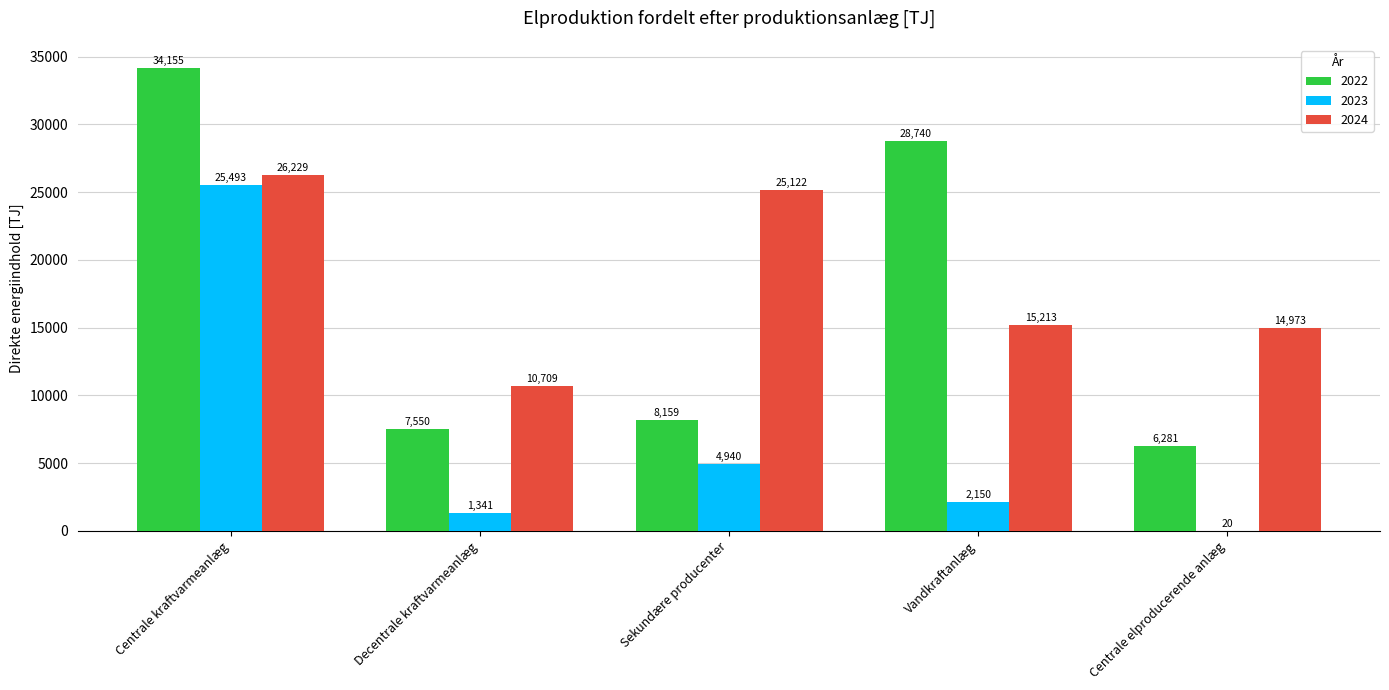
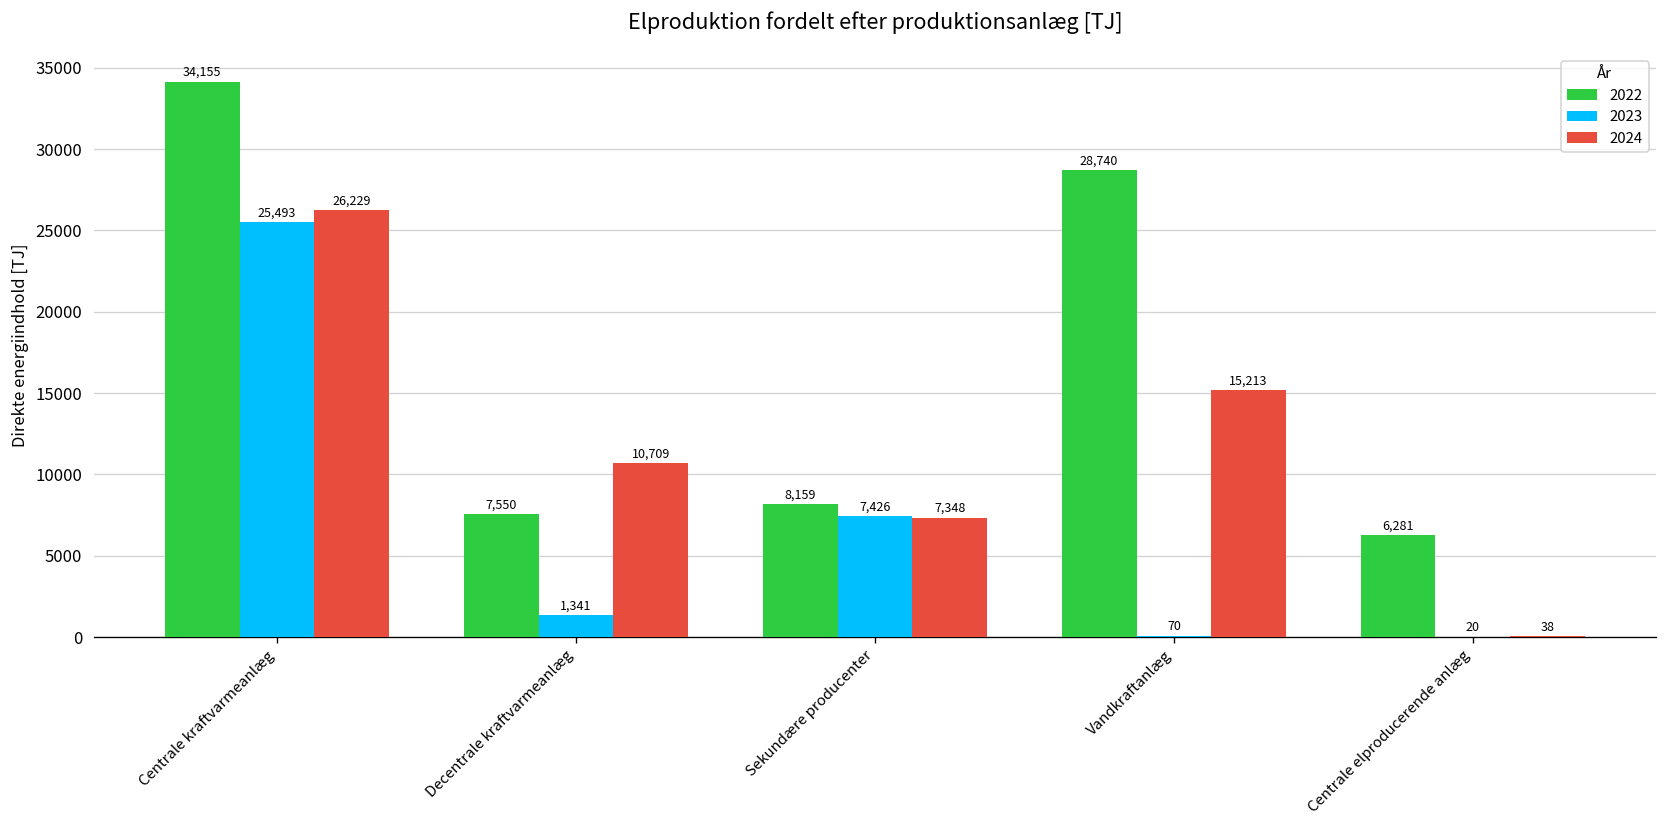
2023, Sekundære producenter: 4,940 -> 7,426
2024, Sekundære producenter: 25,122 -> 7,348
2023, Vandkraftanlæg: 2,150 -> 70
2024, Centrale elproducerende anlæg: 14,973 -> 38
